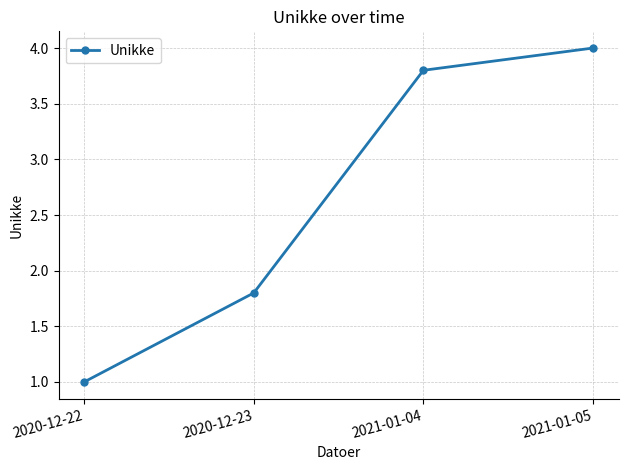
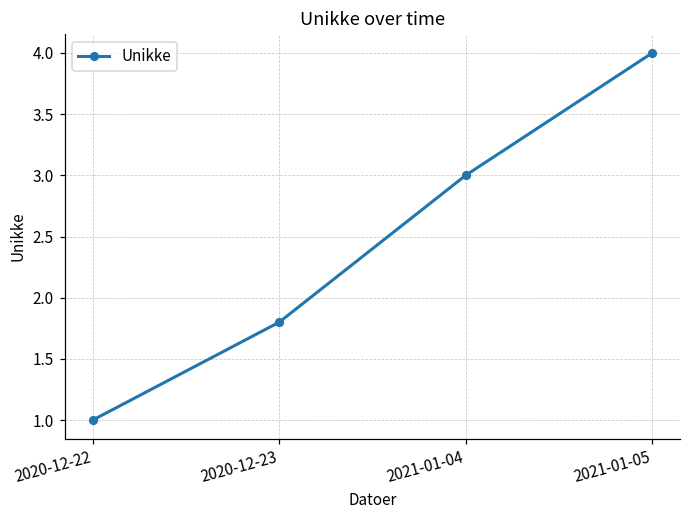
2021-01-04: 3.8 -> 3.0
